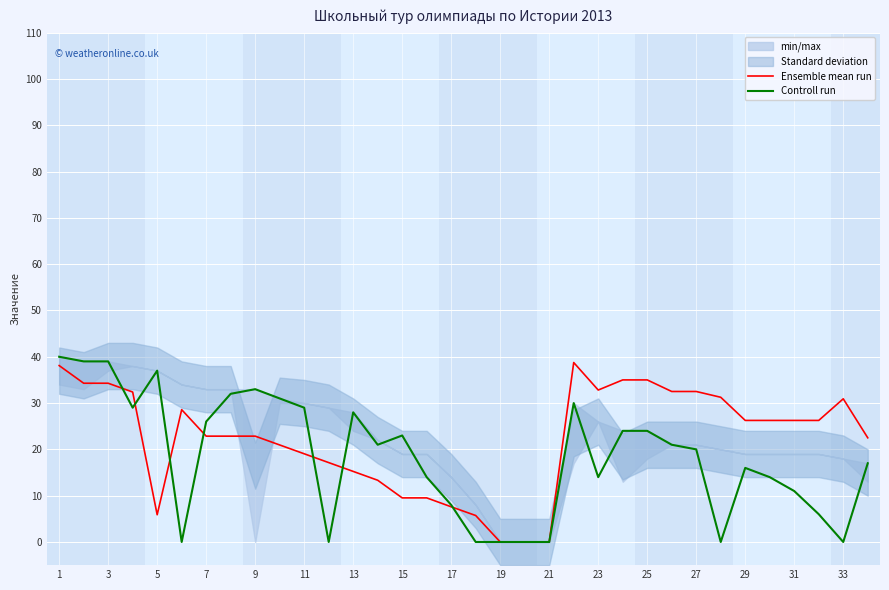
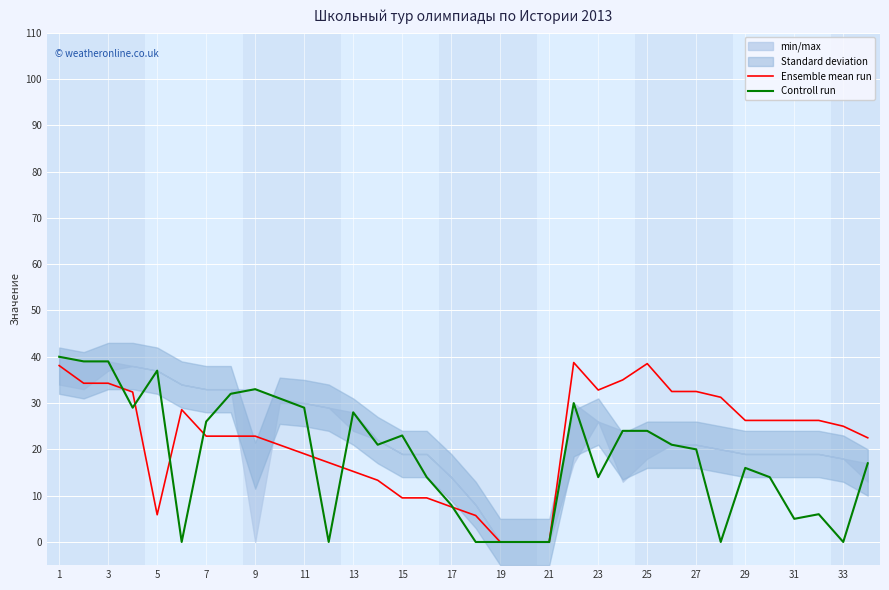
Ensemble mean run, 25: 35 -> 39
Controll run, 31: 11 -> 5
Ensemble mean run, 33: 31 -> 25
